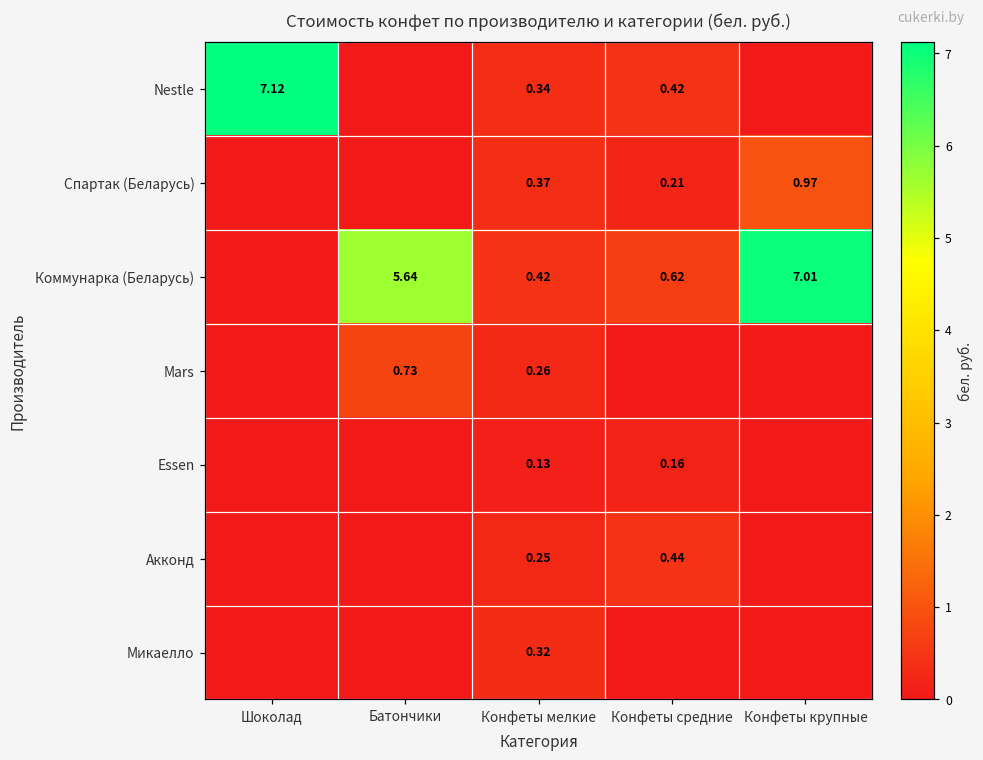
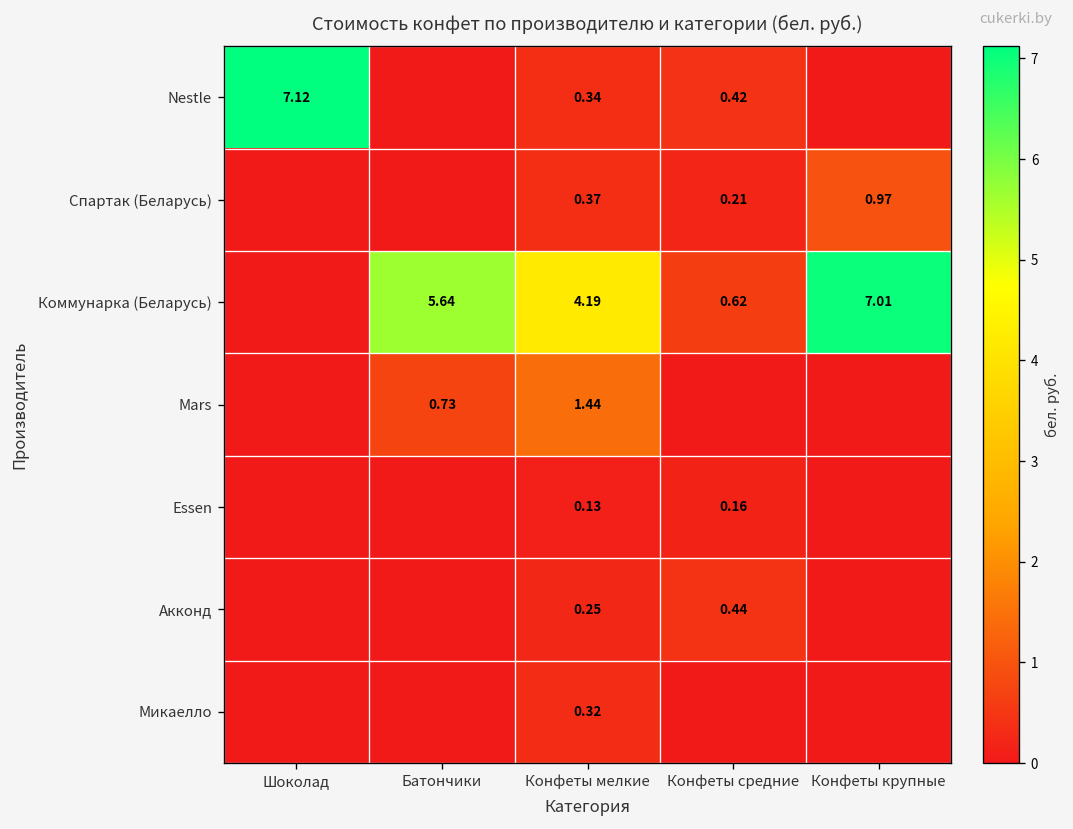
Коммунарка (Беларусь), Конфеты мелкие: 0.42 -> 4.19
Mars, Конфеты мелкие: 0.26 -> 1.44
